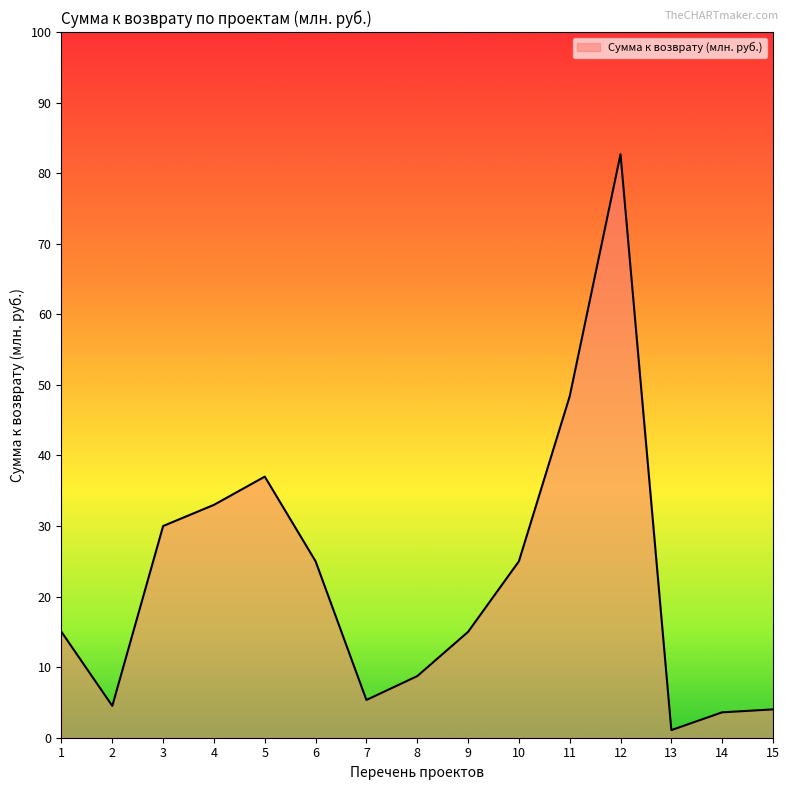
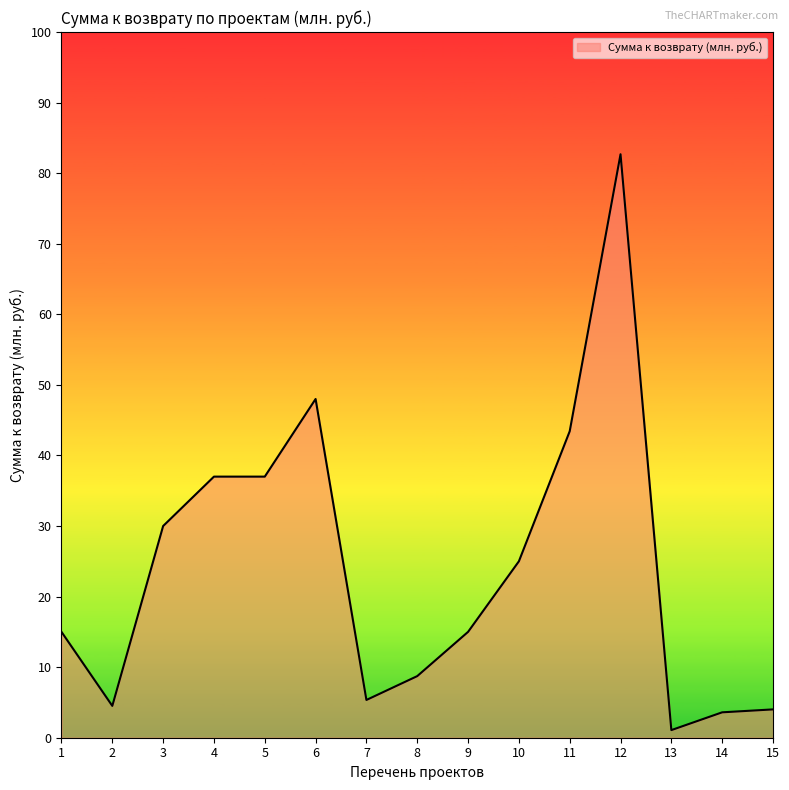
4: 33 -> 37
6: 25 -> 48
11: 48 -> 43
